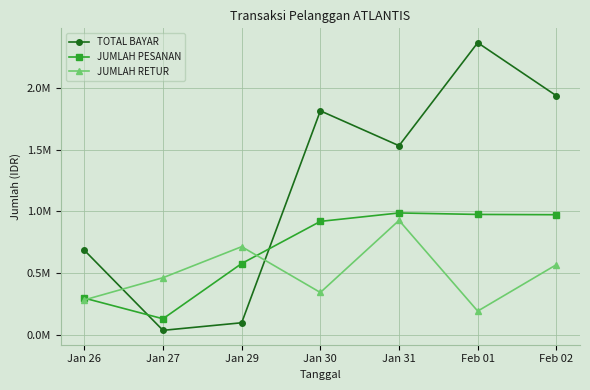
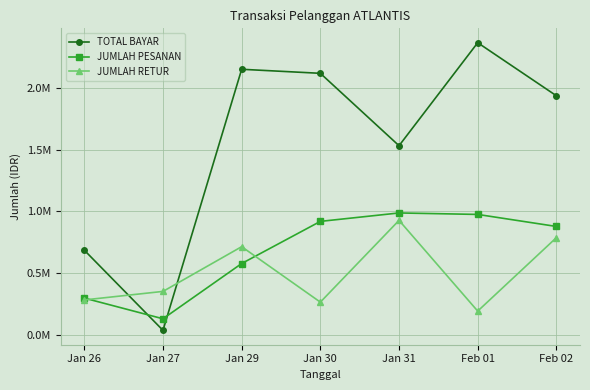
JUMLAH RETUR, Jan 27: 470000 -> 350000
TOTAL BAYAR, Jan 29: 100000 -> 2150000
TOTAL BAYAR, Jan 30: 1810000 -> 2120000
JUMLAH RETUR, Jan 30: 350000 -> 270000
JUMLAH PESANAN, Feb 02: 970000 -> 880000
JUMLAH RETUR, Feb 02: 570000 -> 790000
